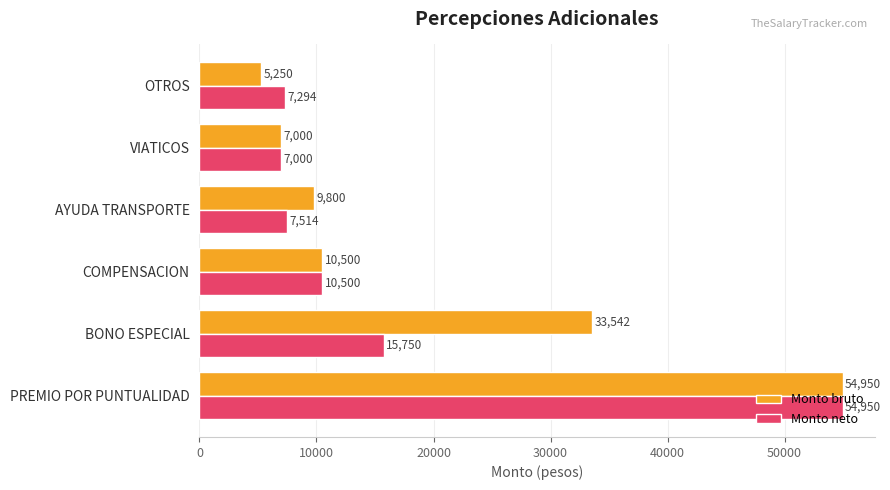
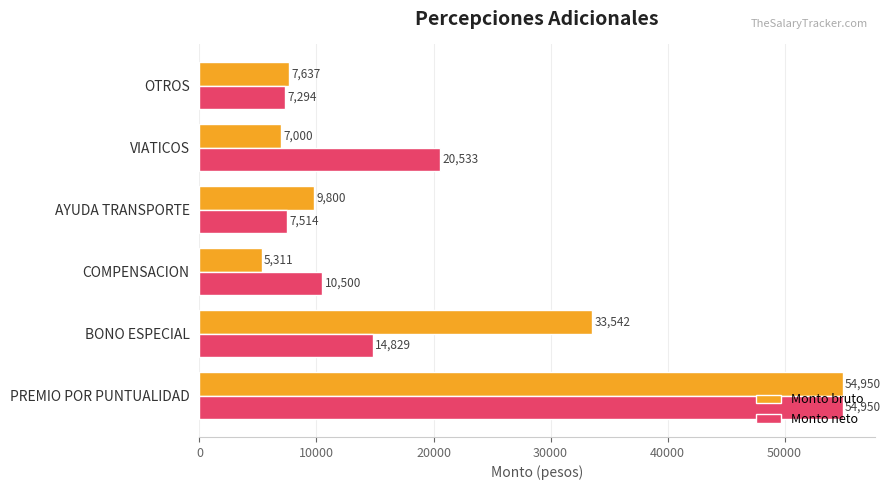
Monto bruto, OTROS: 5,250 -> 7,637
Monto neto, VIATICOS: 7,000 -> 20,533
Monto bruto, COMPENSACION: 10,500 -> 5,311
Monto neto, BONO ESPECIAL: 15,750 -> 14,829
